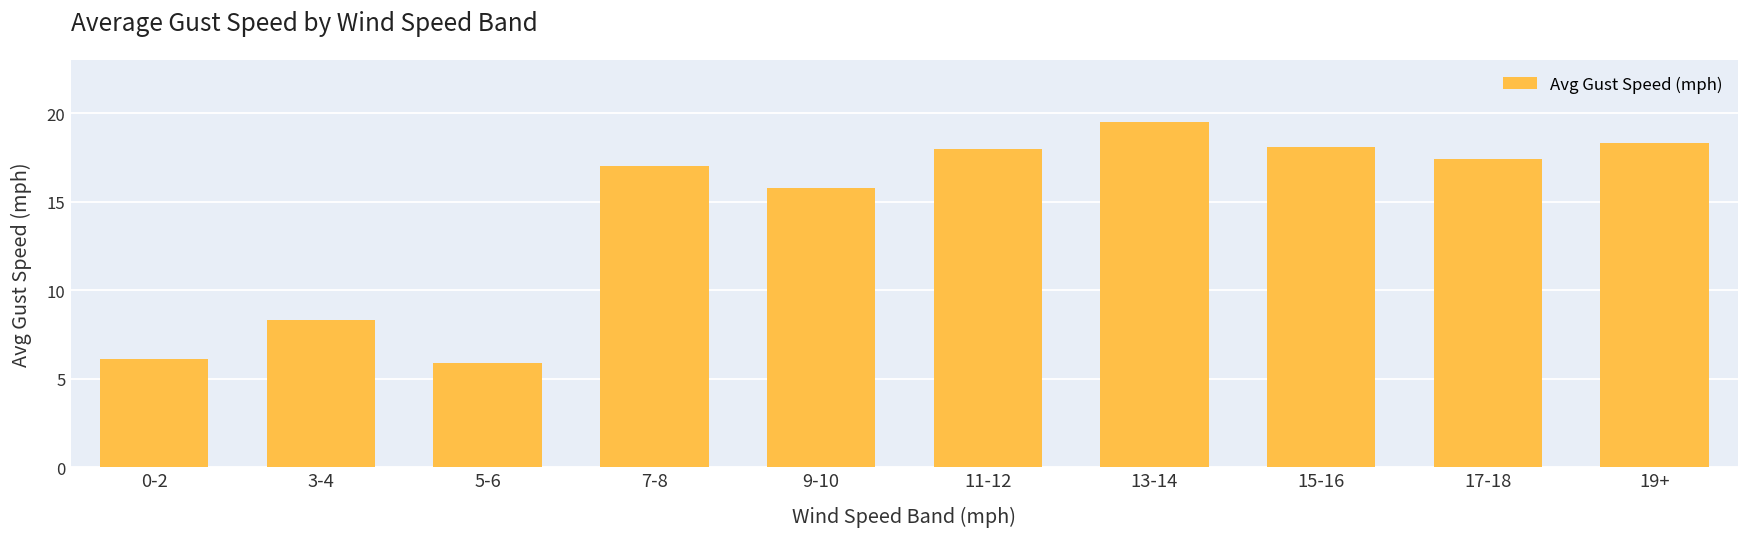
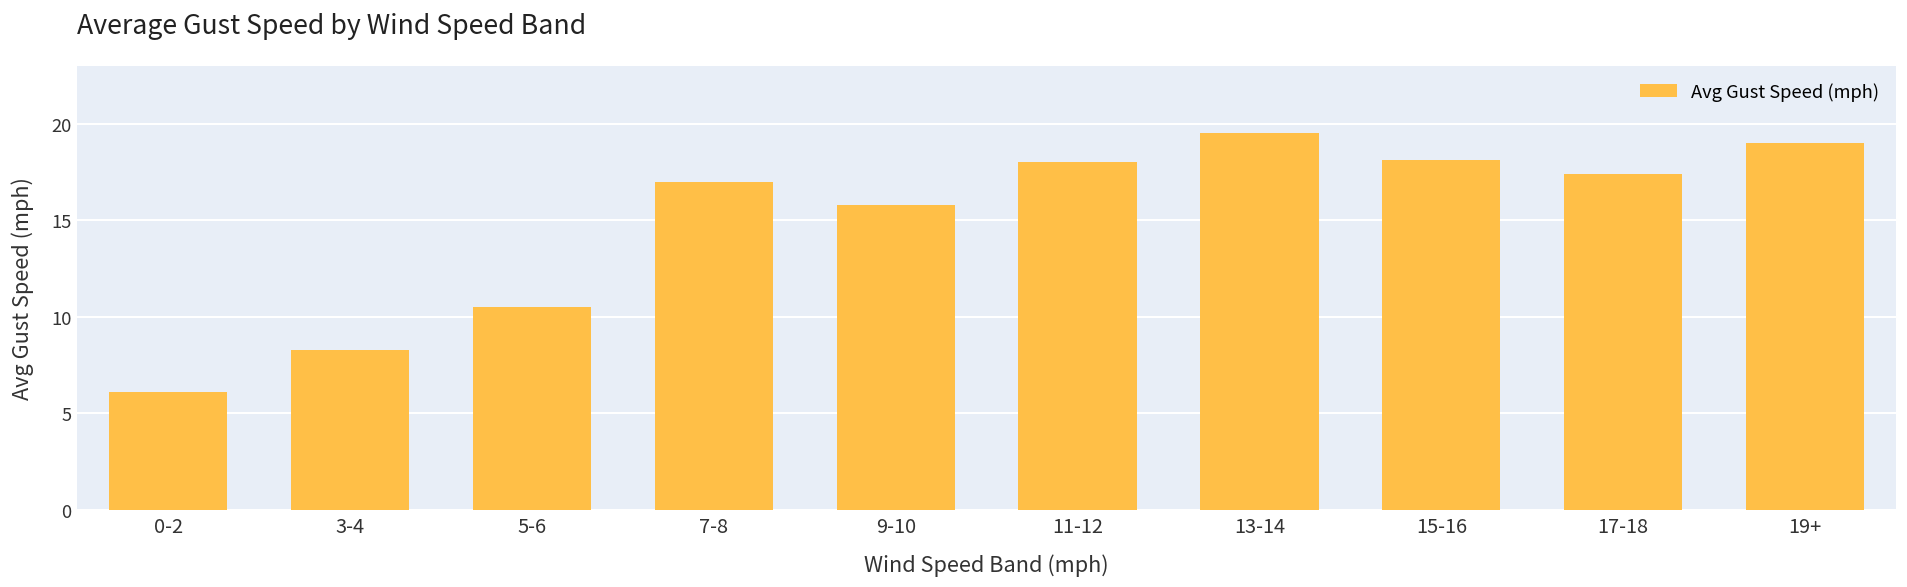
5-6: 5.9 -> 10.5
19+: 18.3 -> 19.0
